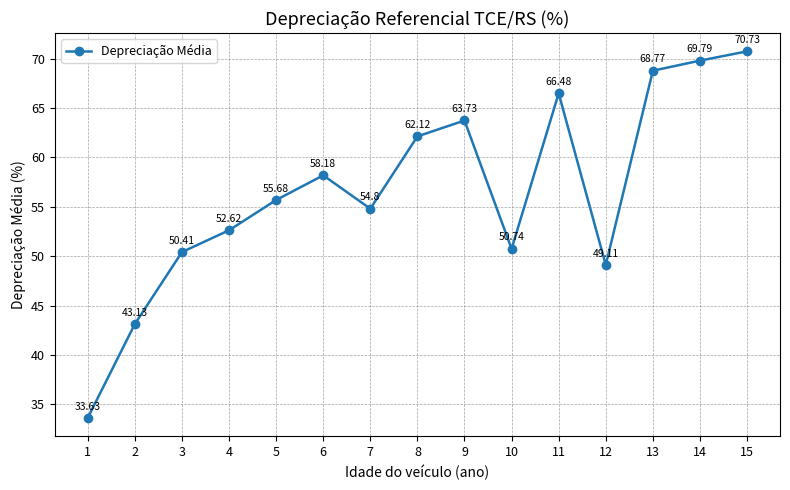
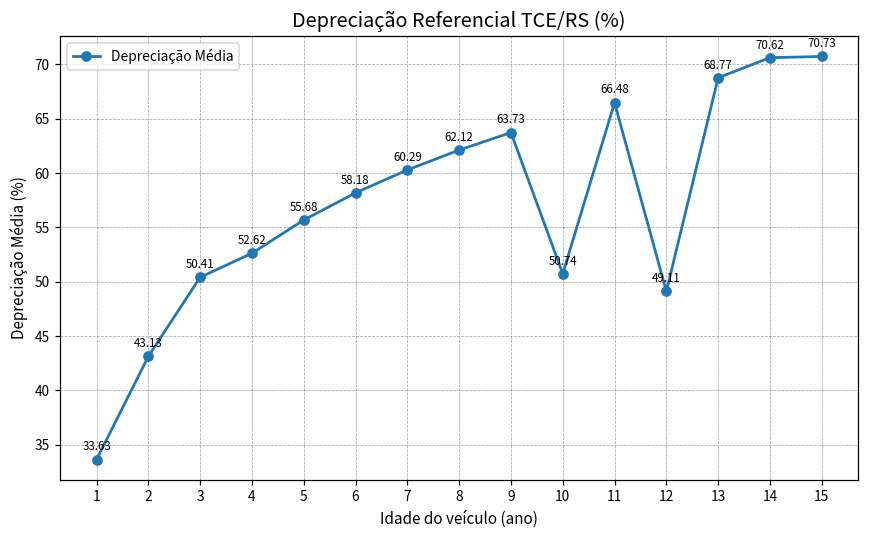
7: 54.8 -> 60.29
14: 69.79 -> 70.62
